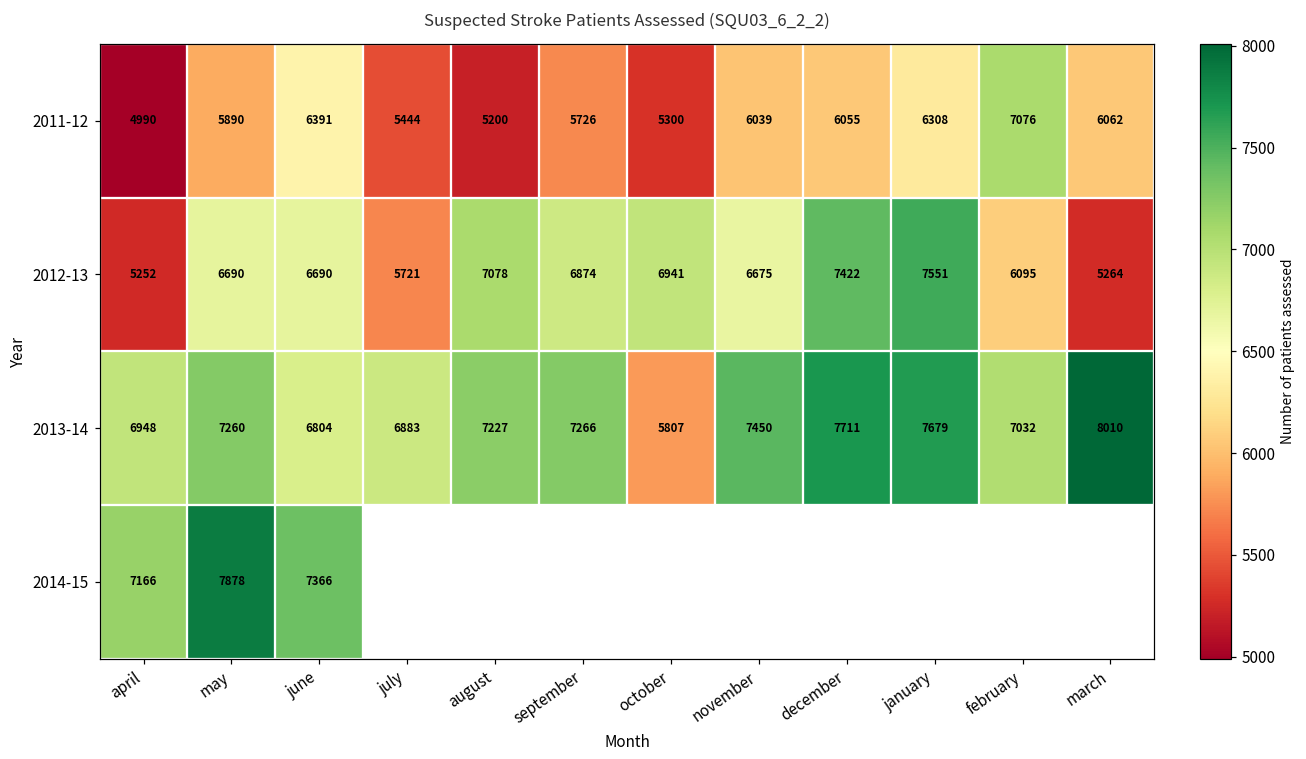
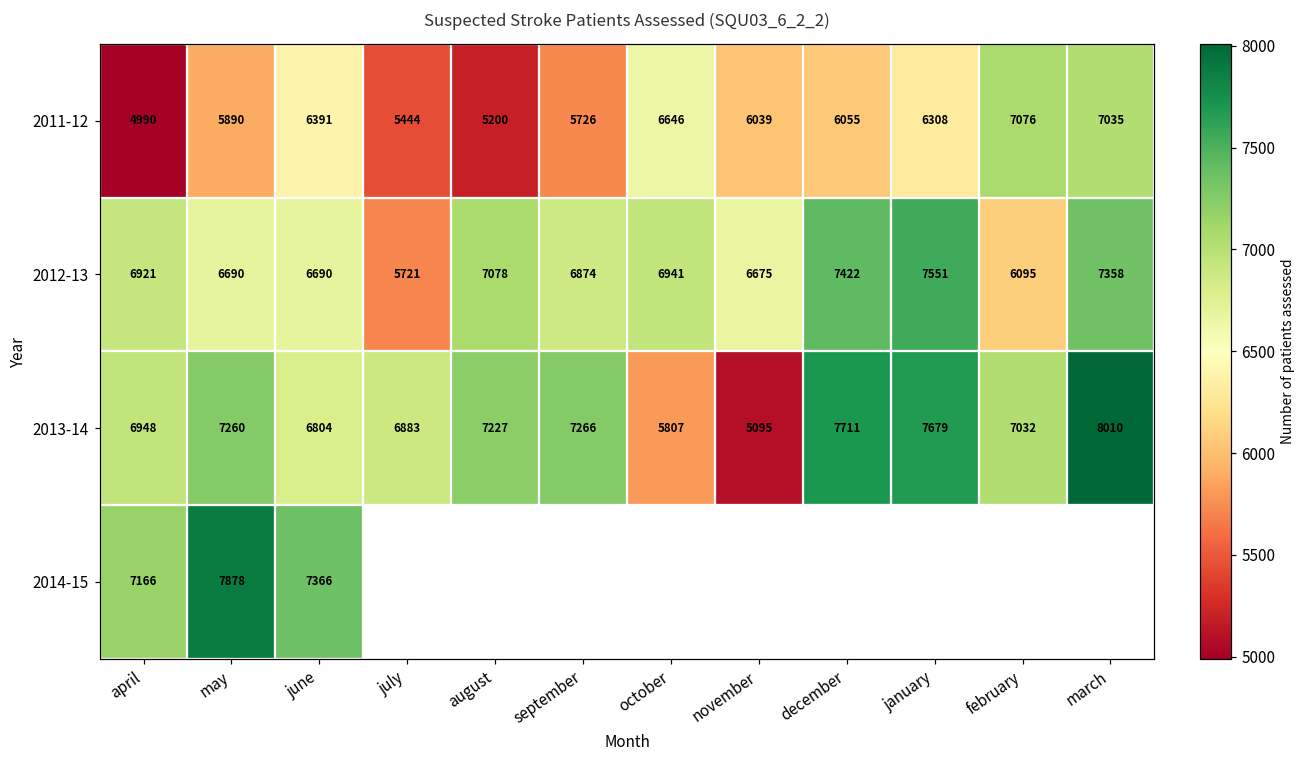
2011-12, october: 5300 -> 6646
2011-12, march: 6062 -> 7035
2012-13, april: 5252 -> 6921
2012-13, march: 5264 -> 7358
2013-14, november: 7450 -> 5095
